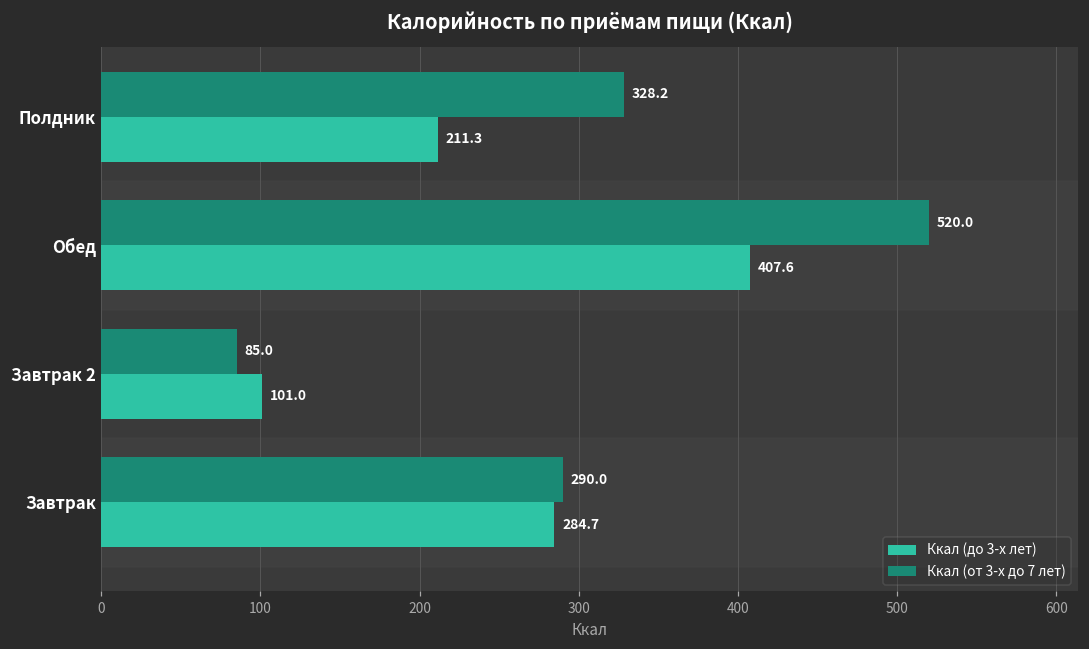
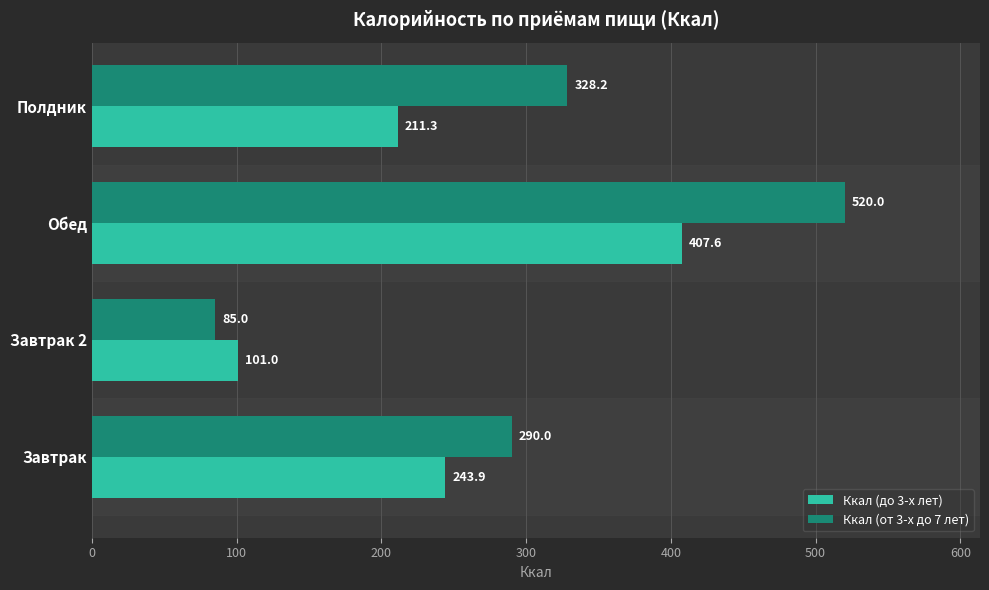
Ккал (до 3-х лет), Завтрак: 284.7 -> 243.9
